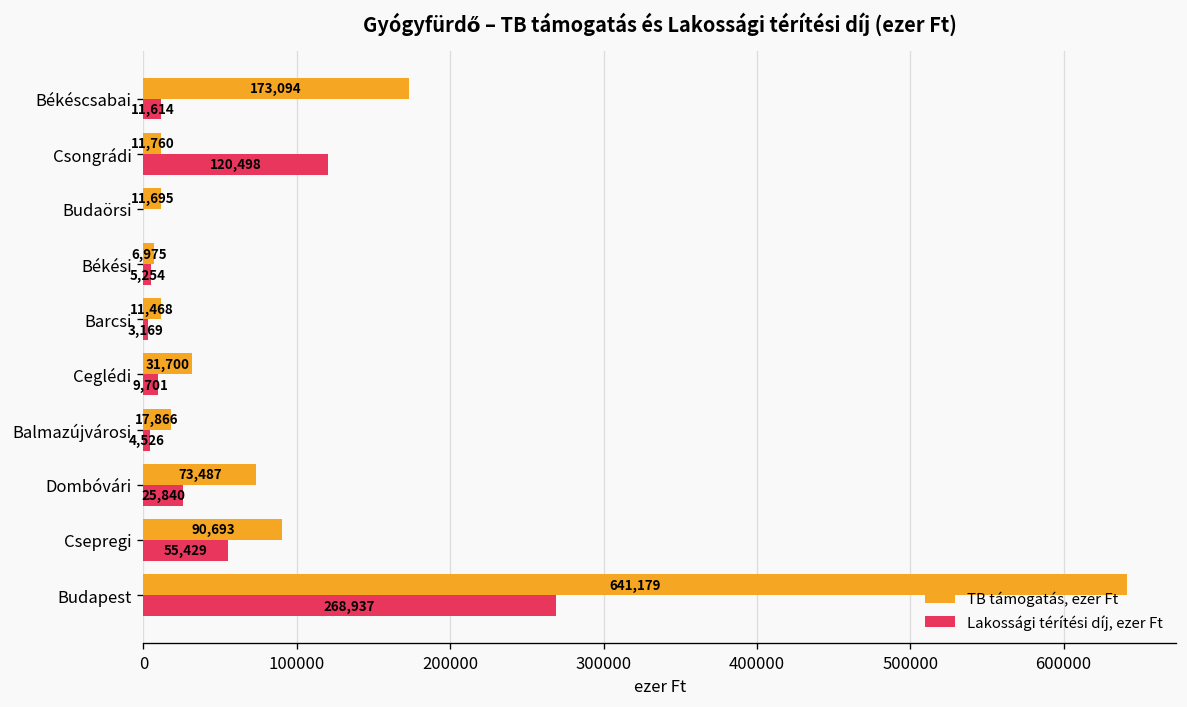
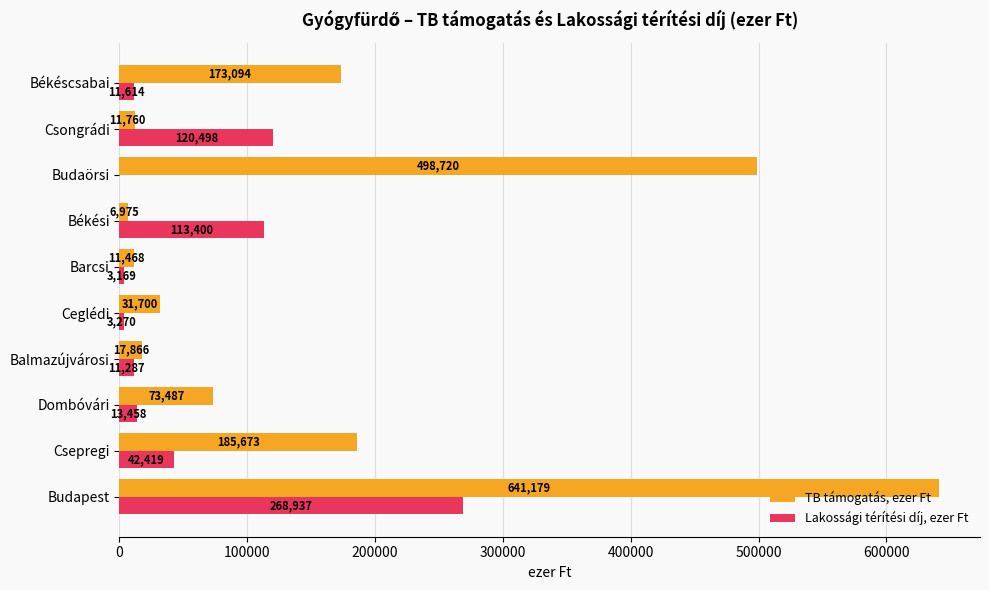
TB támogatás, ezer Ft, Budaörsi: 11,695 -> 498,720
Lakossági térítési díj, ezer Ft, Békési: 5,254 -> 113,400
Lakossági térítési díj, ezer Ft, Ceglédi: 9,701 -> 3,270
Lakossági térítési díj, ezer Ft, Balmazújvárosi: 4,526 -> 11,287
Lakossági térítési díj, ezer Ft, Dombóvári: 25,840 -> 13,458
TB támogatás, ezer Ft, Csepregi: 90,693 -> 185,673
Lakossági térítési díj, ezer Ft, Csepregi: 55,429 -> 42,419
